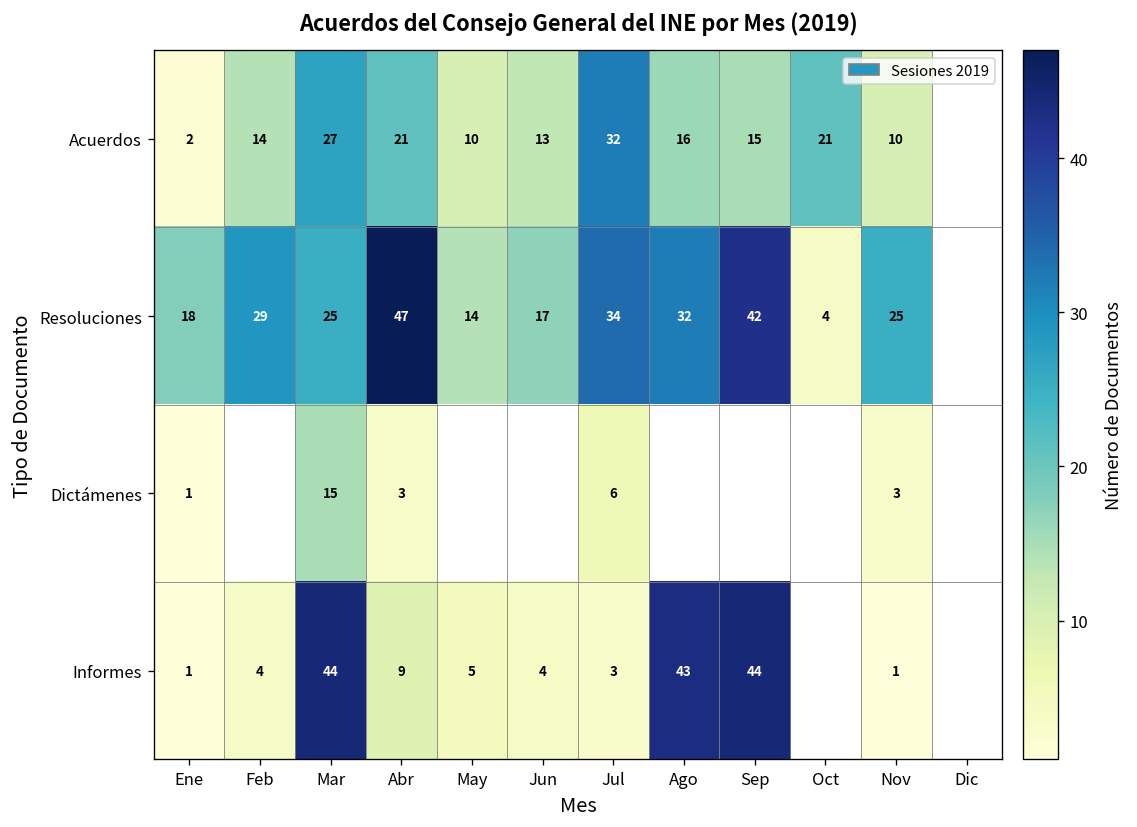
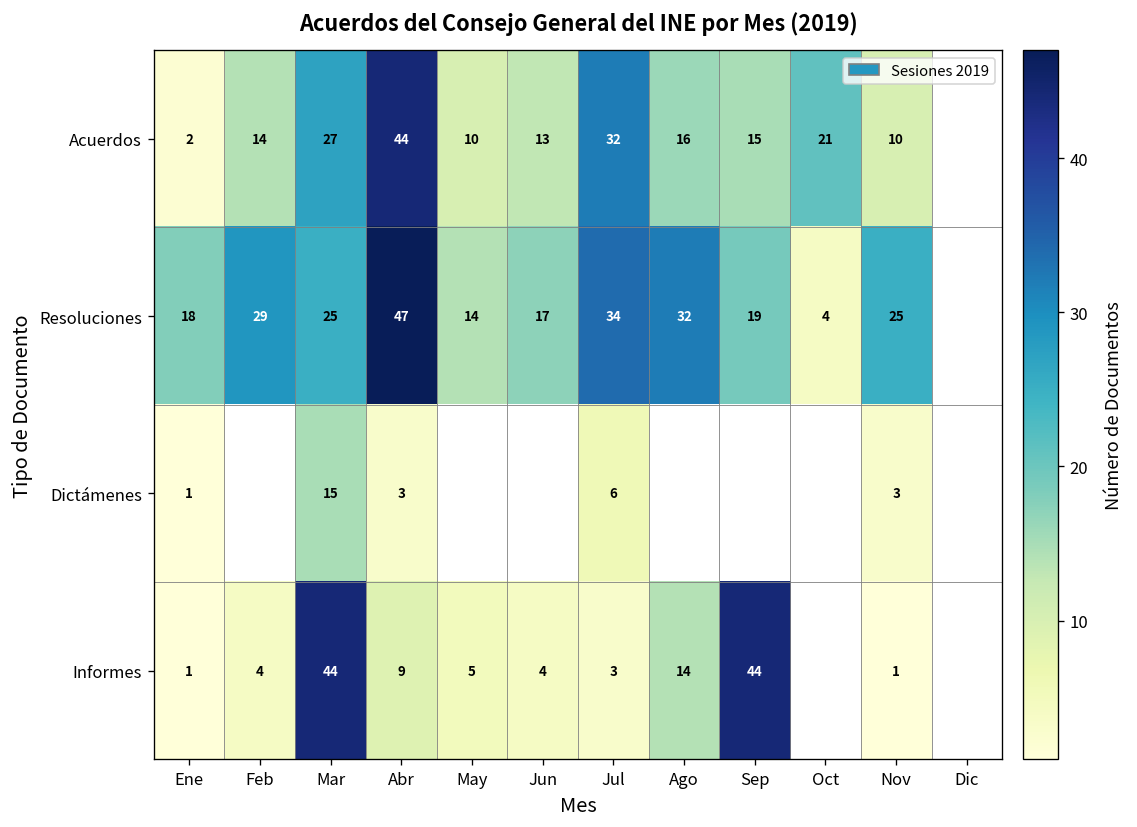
Acuerdos, Abr: 21 -> 44
Resoluciones, Sep: 42 -> 19
Informes, Ago: 43 -> 14
